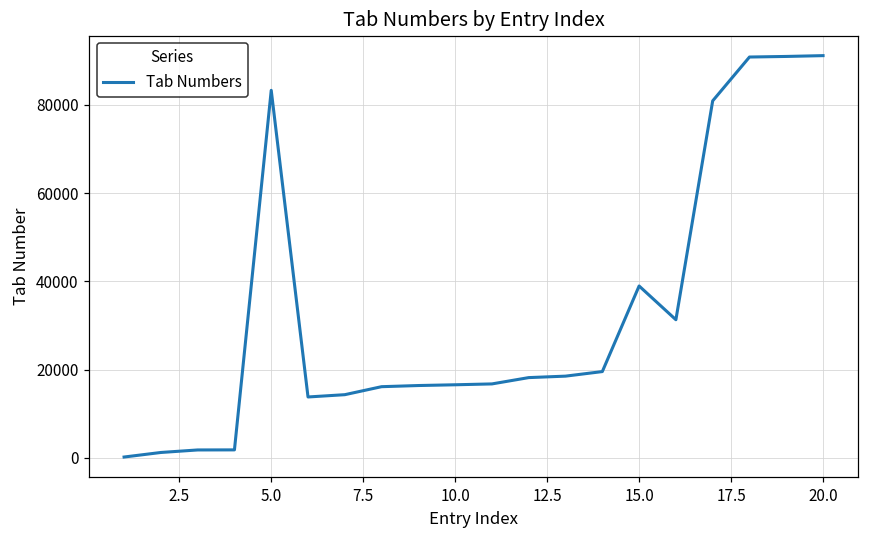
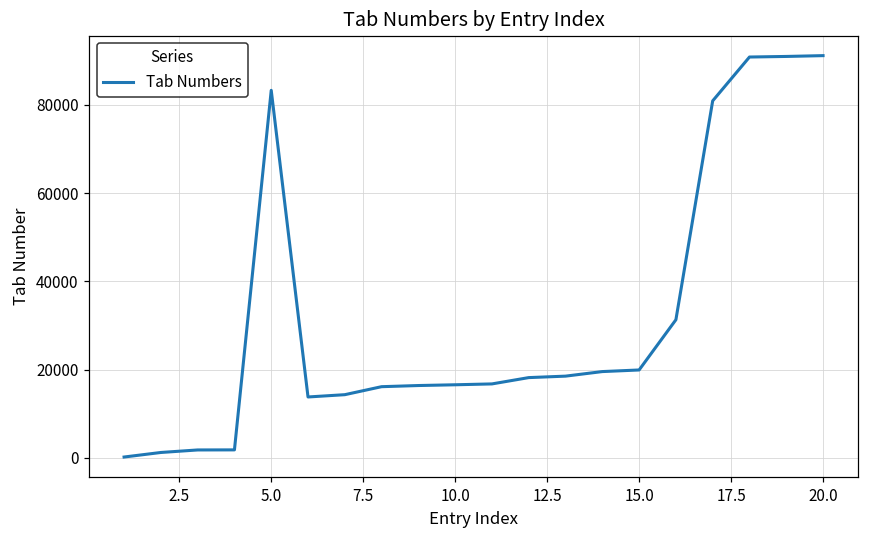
15.0: 39000 -> 20000
